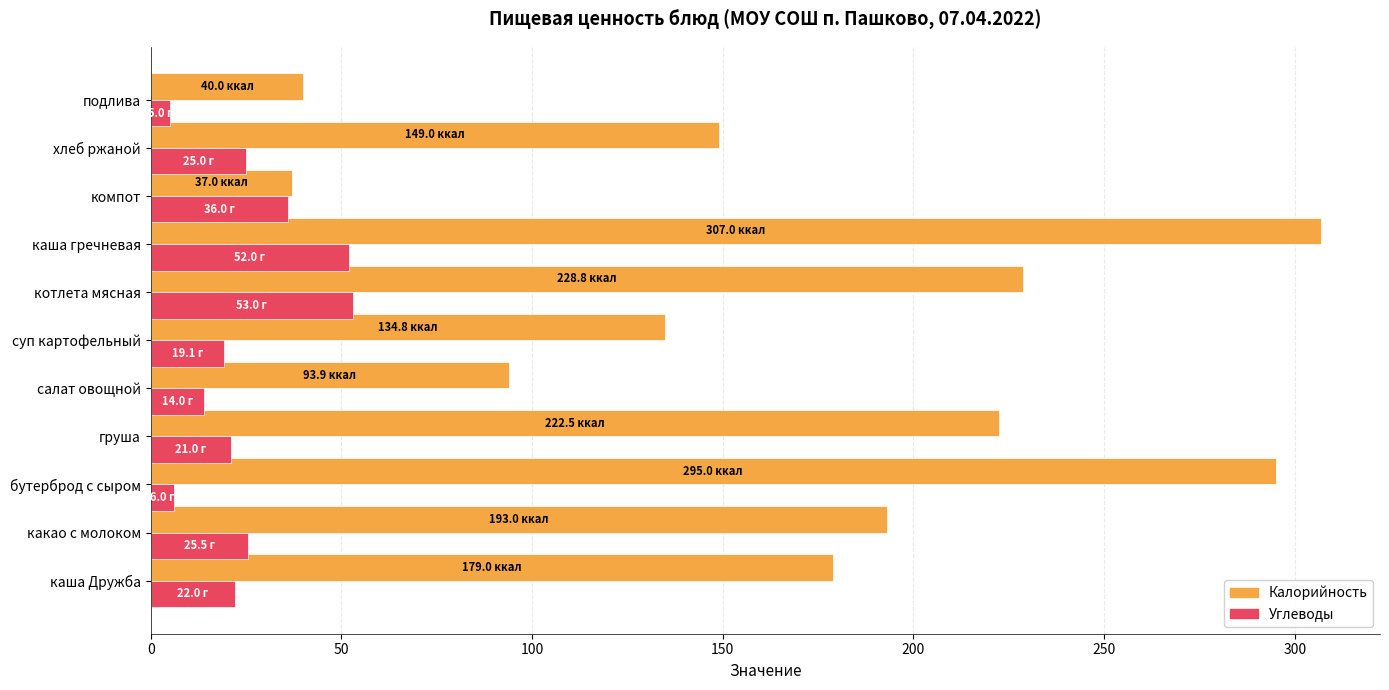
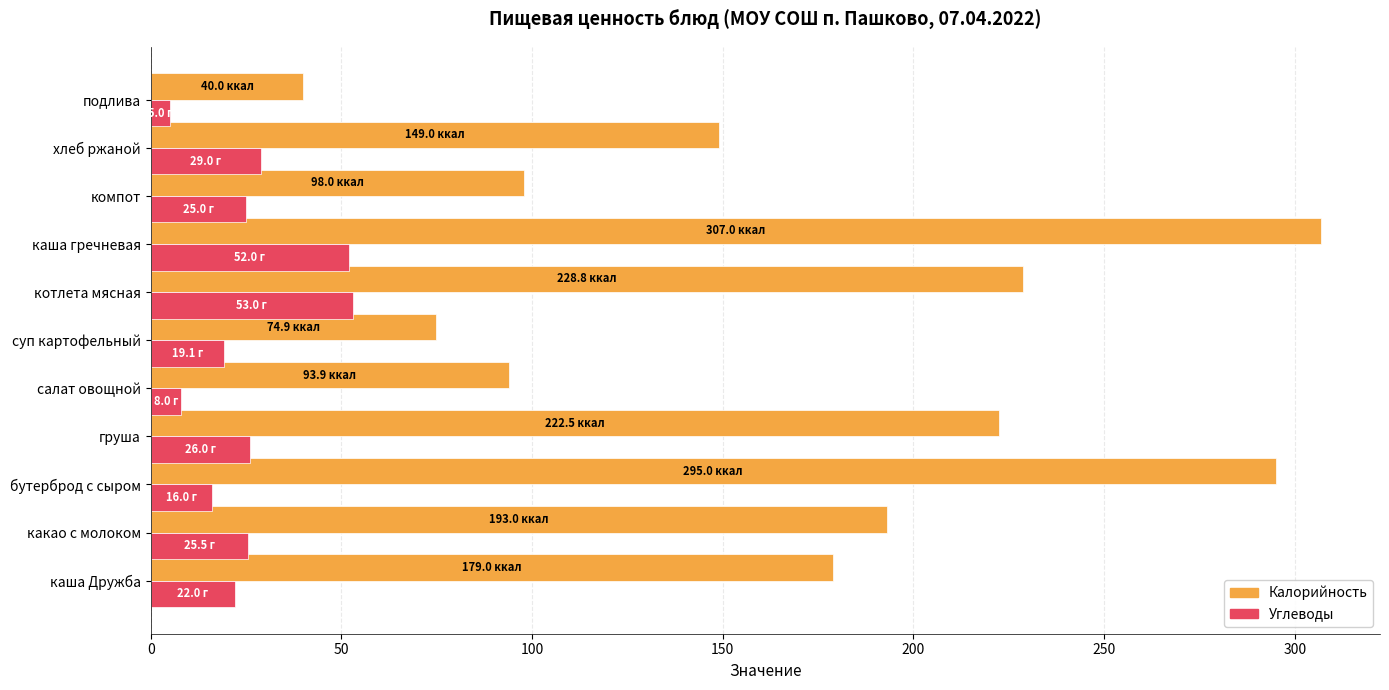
Углеводы, хлеб ржаной: 25.0 -> 29.0
Калорийность, компот: 37.0 -> 98.0
Углеводы, компот: 36.0 -> 25.0
Калорийность, суп картофельный: 134.8 -> 74.9
Углеводы, салат овощной: 14.0 -> 8.0
Углеводы, груша: 21.0 -> 26.0
Углеводы, бутерброд с сыром: 6.0 -> 16.0
